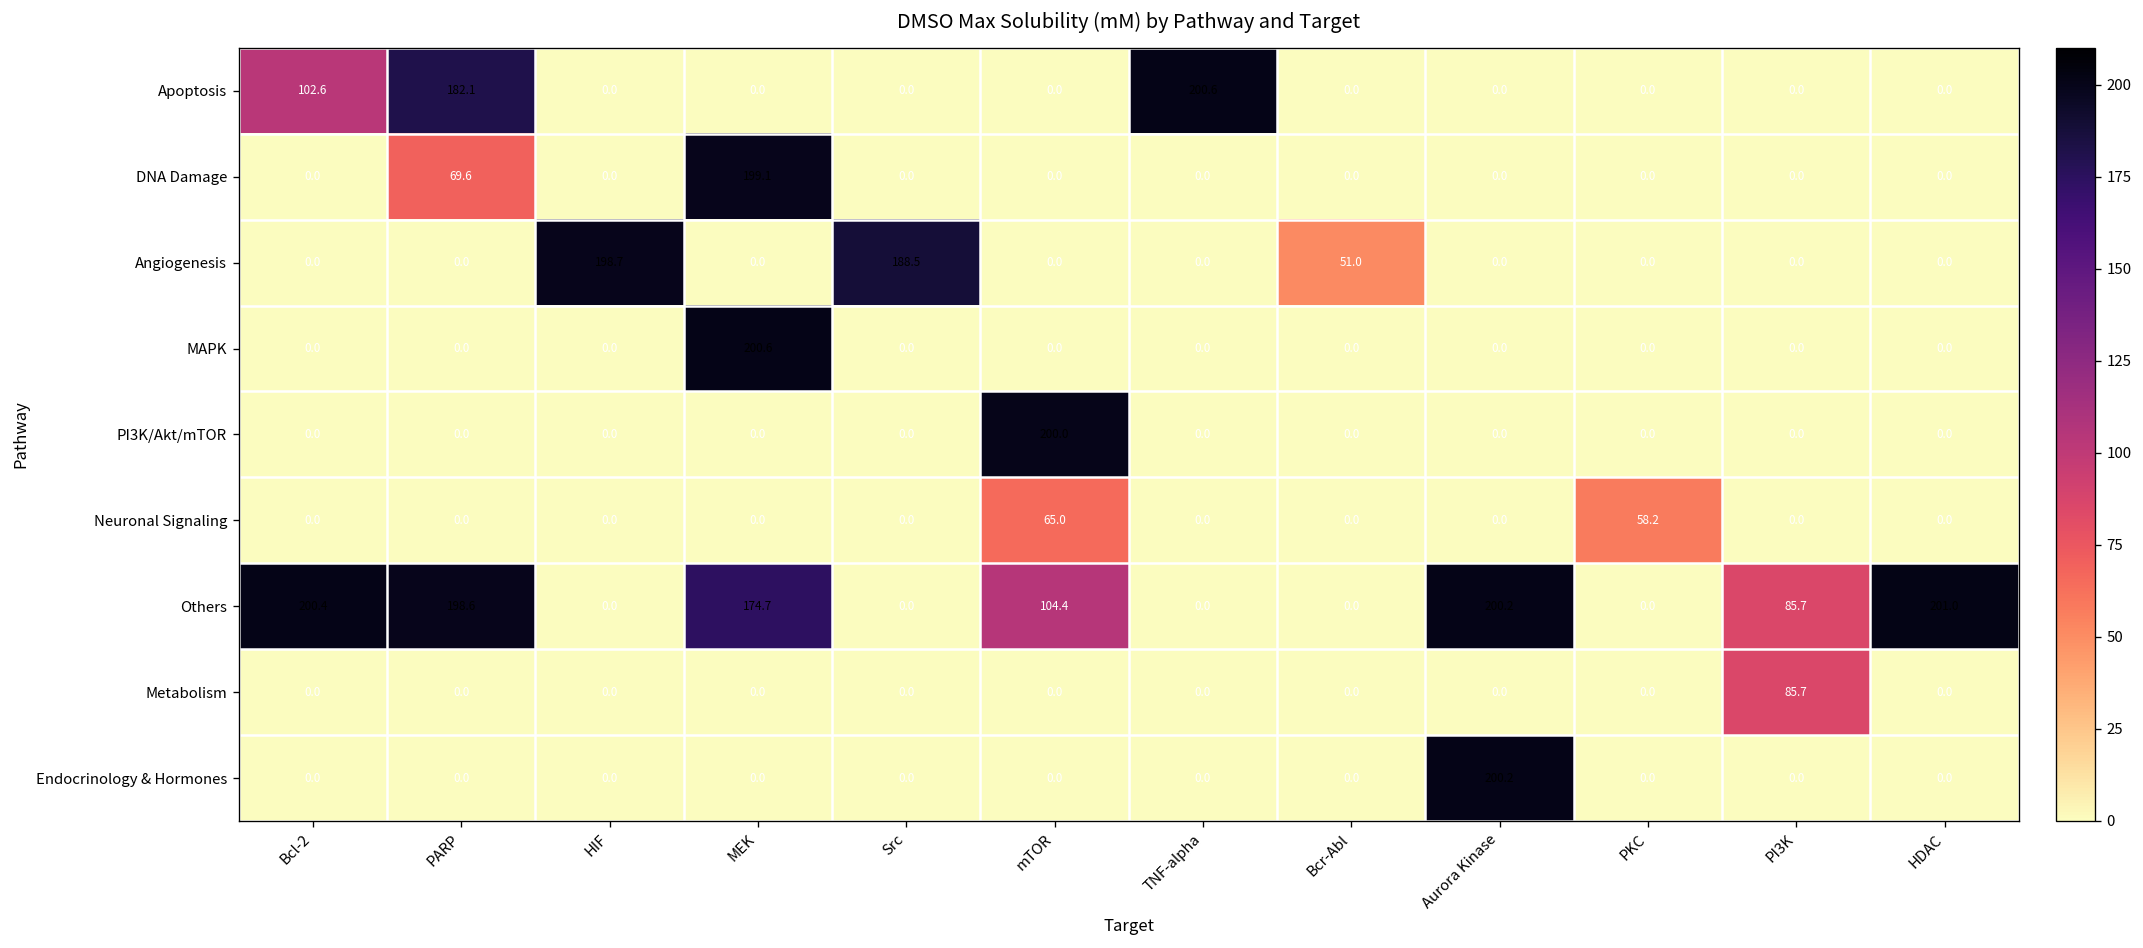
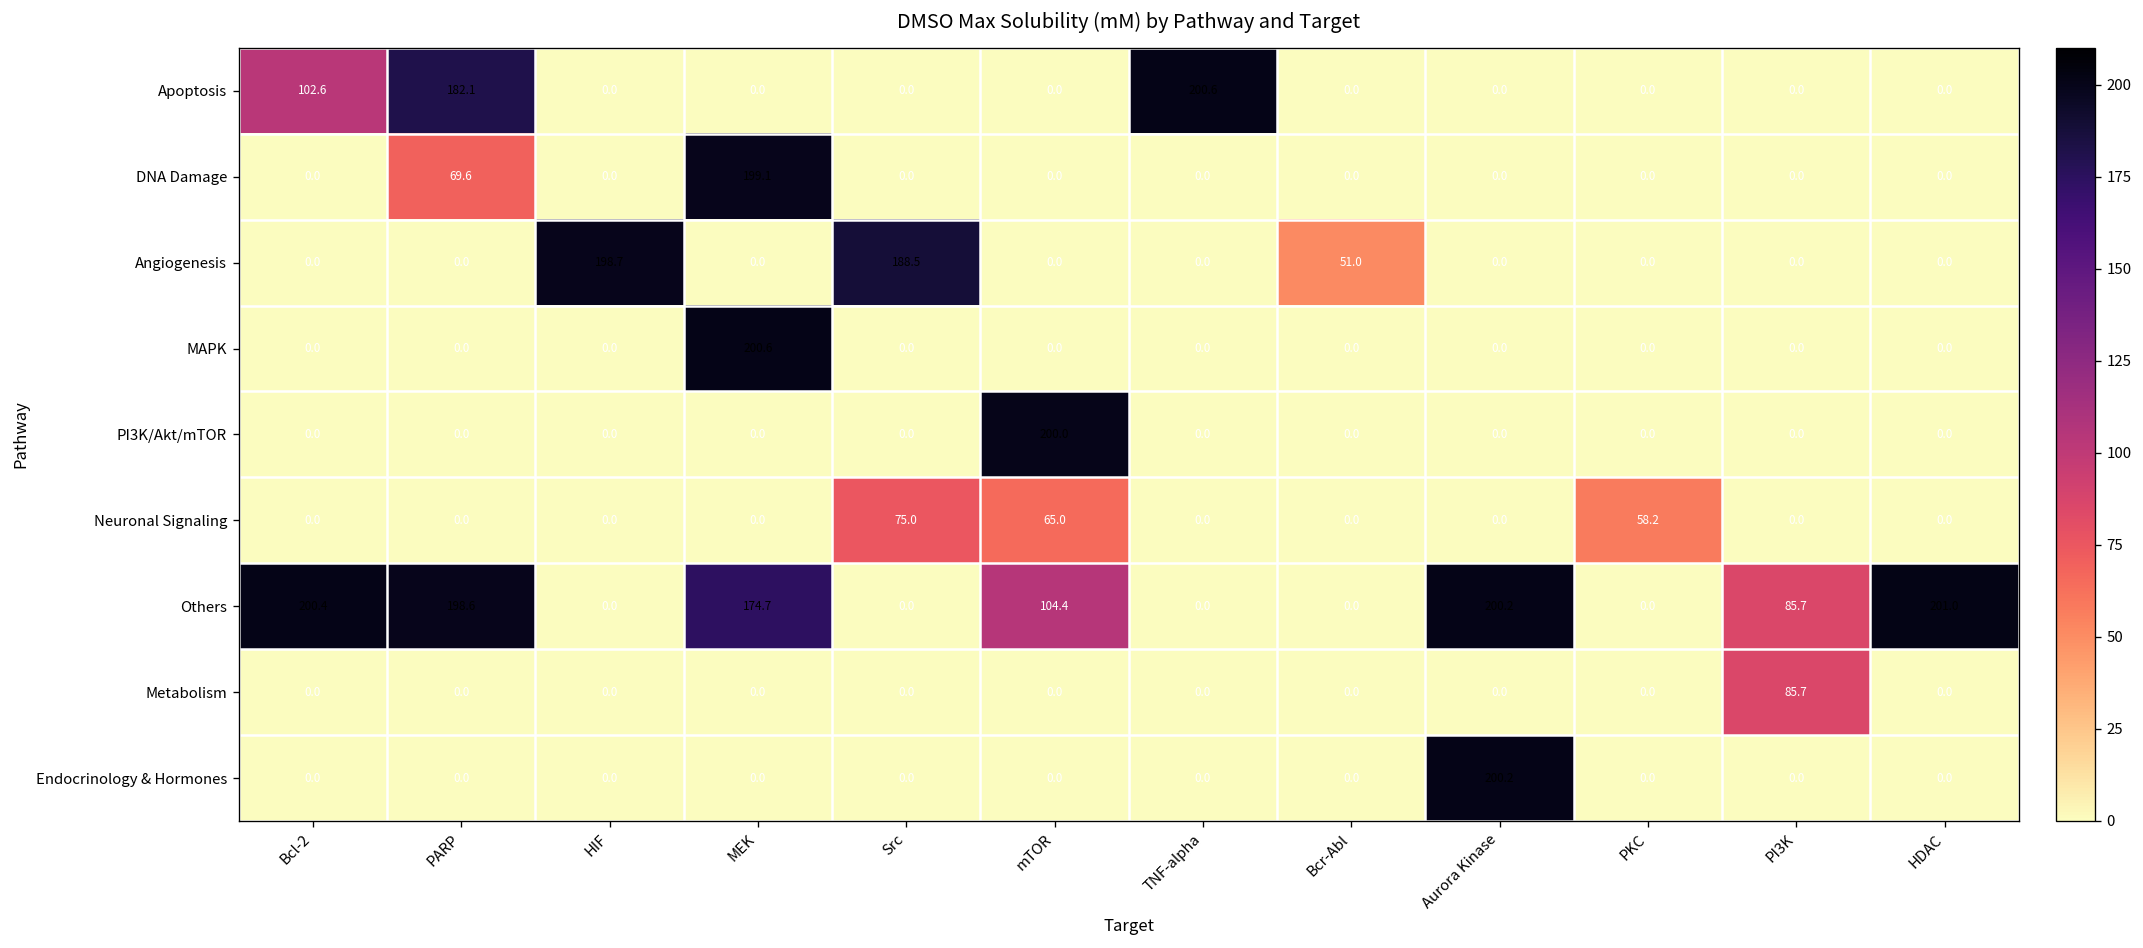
Neuronal Signaling, Src: 0.0 -> 75.0
